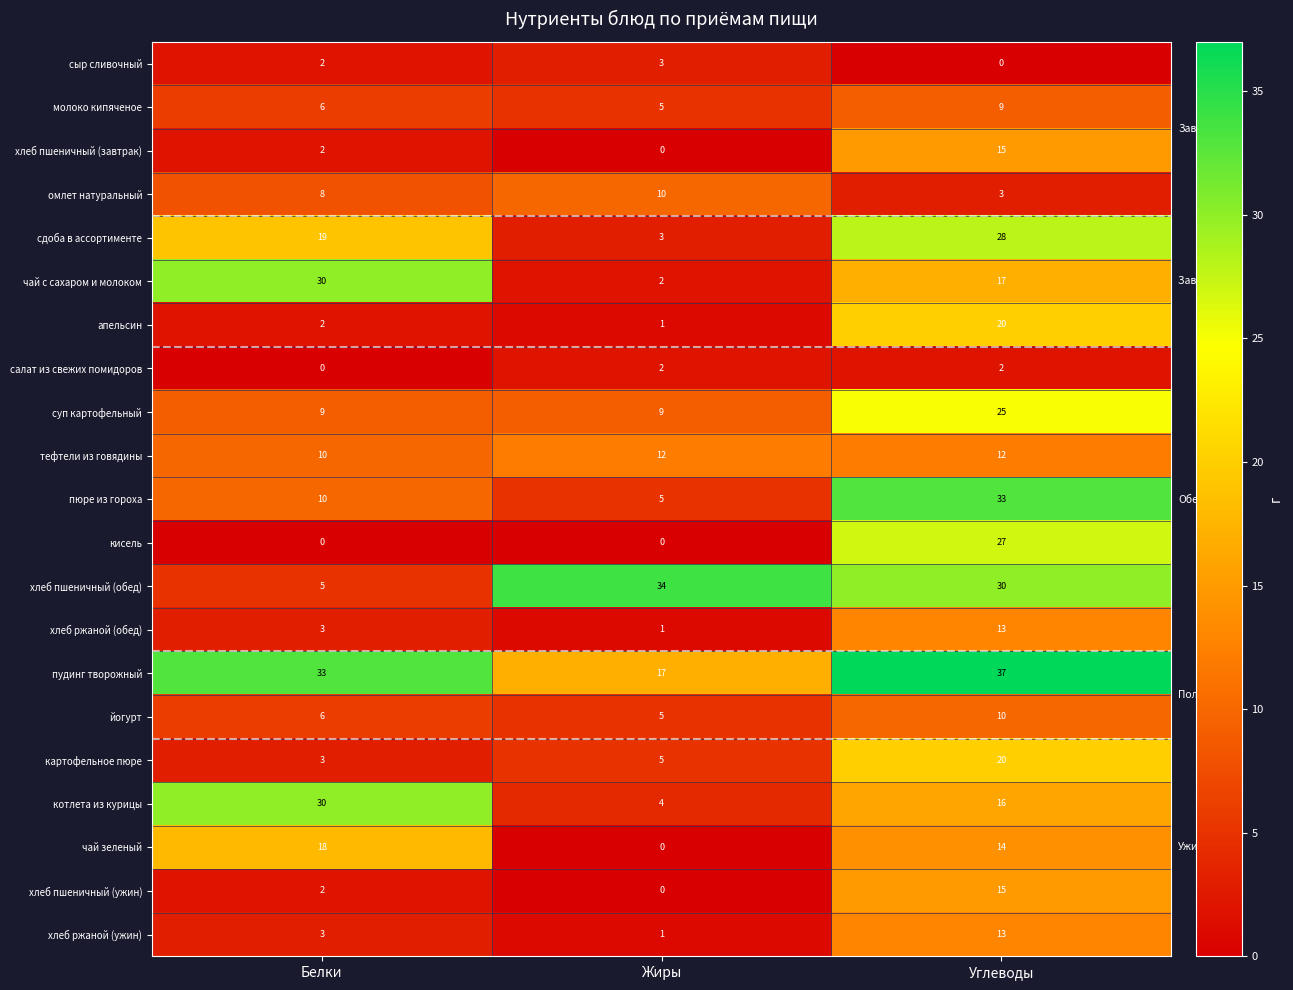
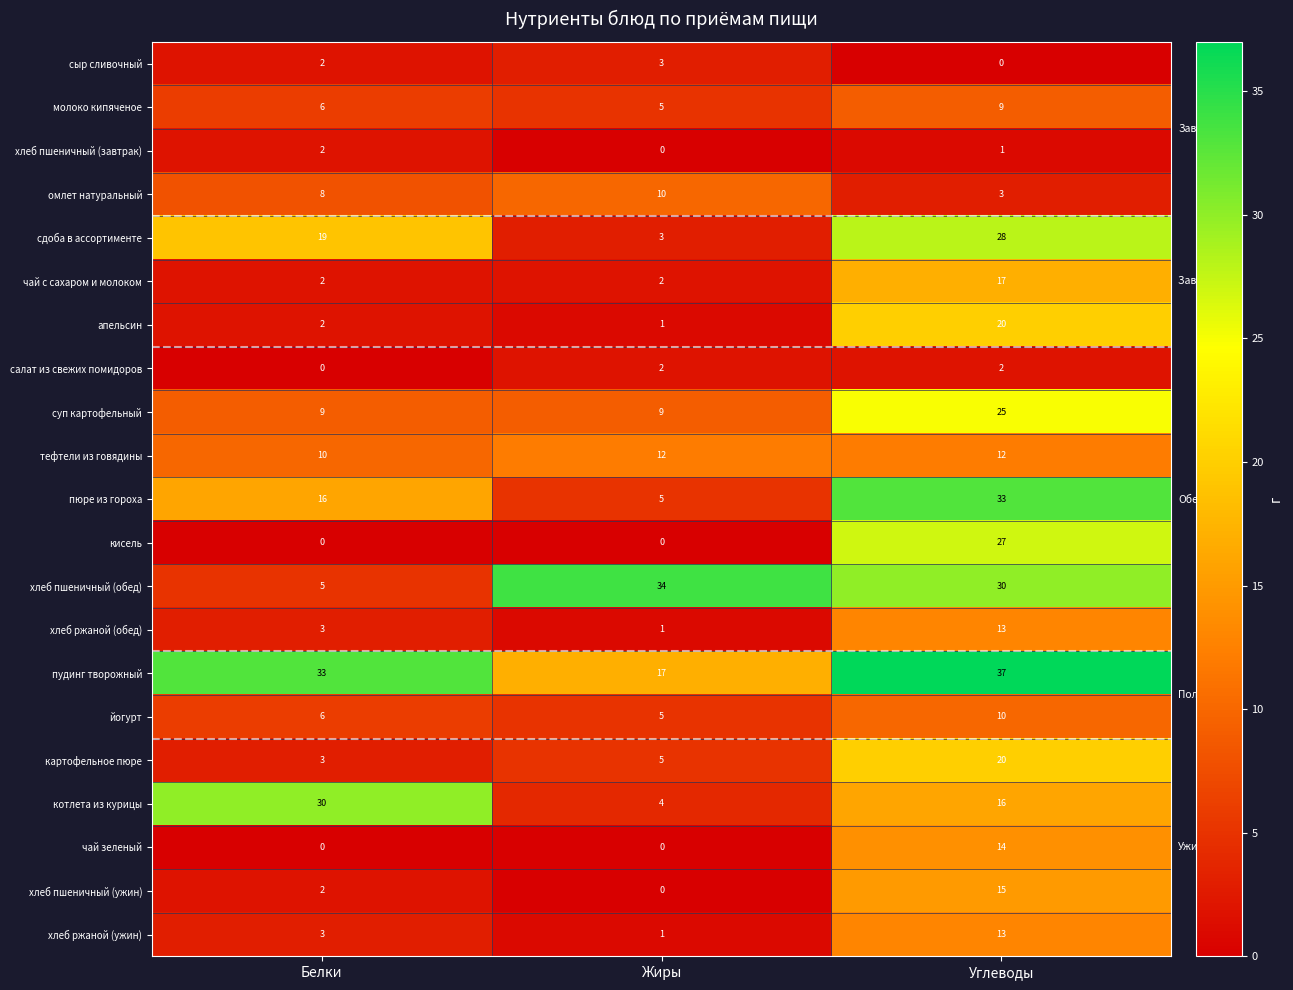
хлеб пшеничный (завтрак), Углеводы: 15 -> 1
чай с сахаром и молоком, Белки: 30 -> 2
пюре из гороха, Белки: 10 -> 16
чай зеленый, Белки: 18 -> 0
